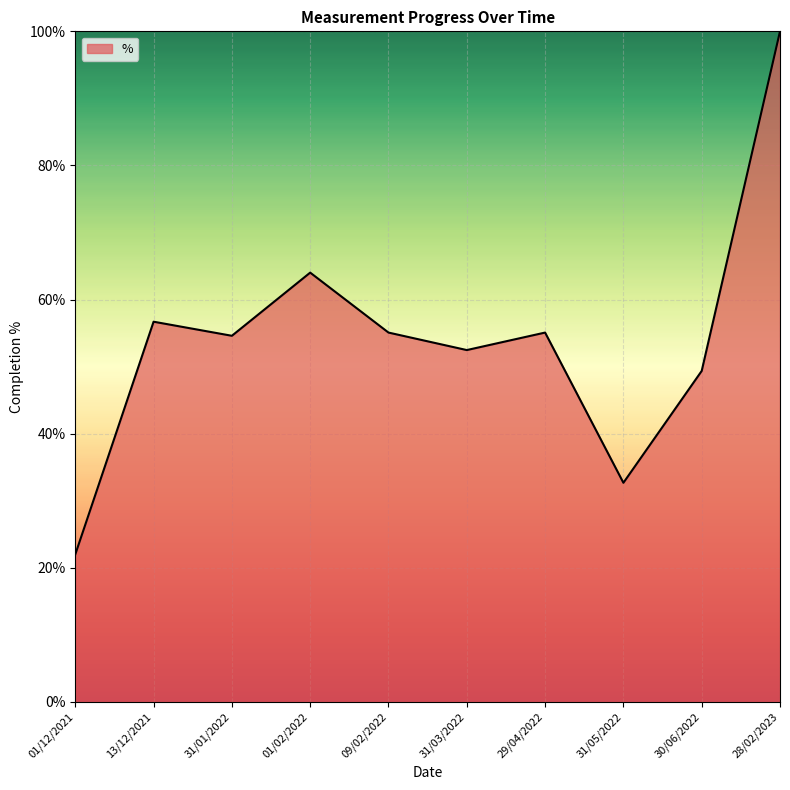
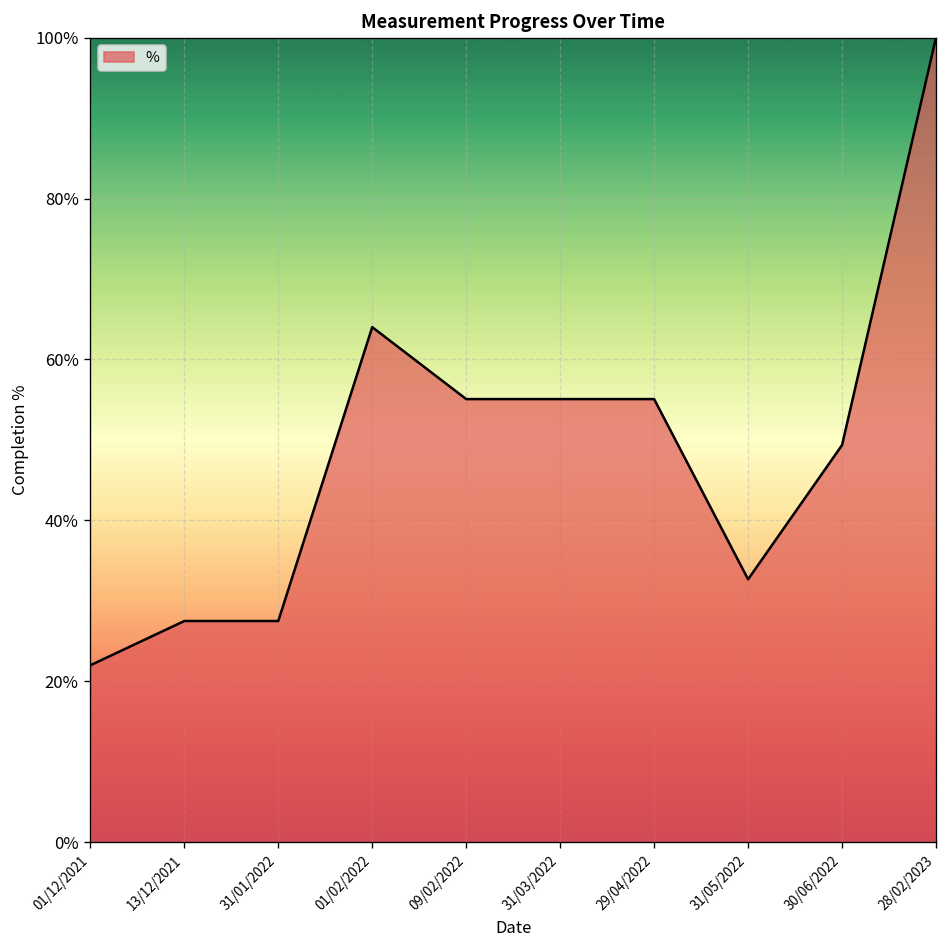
13/12/2021: 57% -> 28%
31/01/2022: 55% -> 28%
31/03/2022: 52% -> 55%
